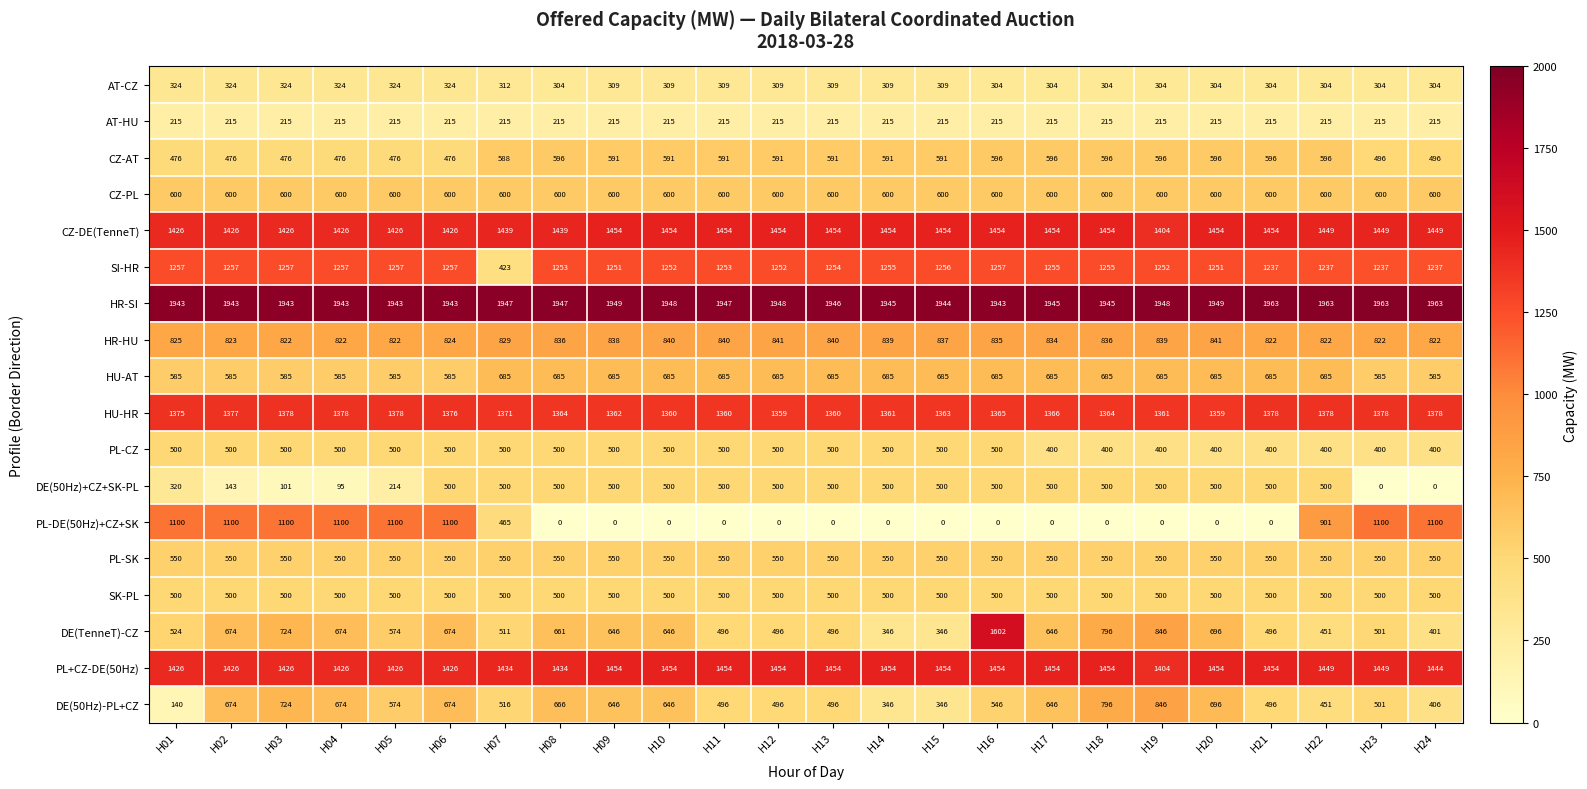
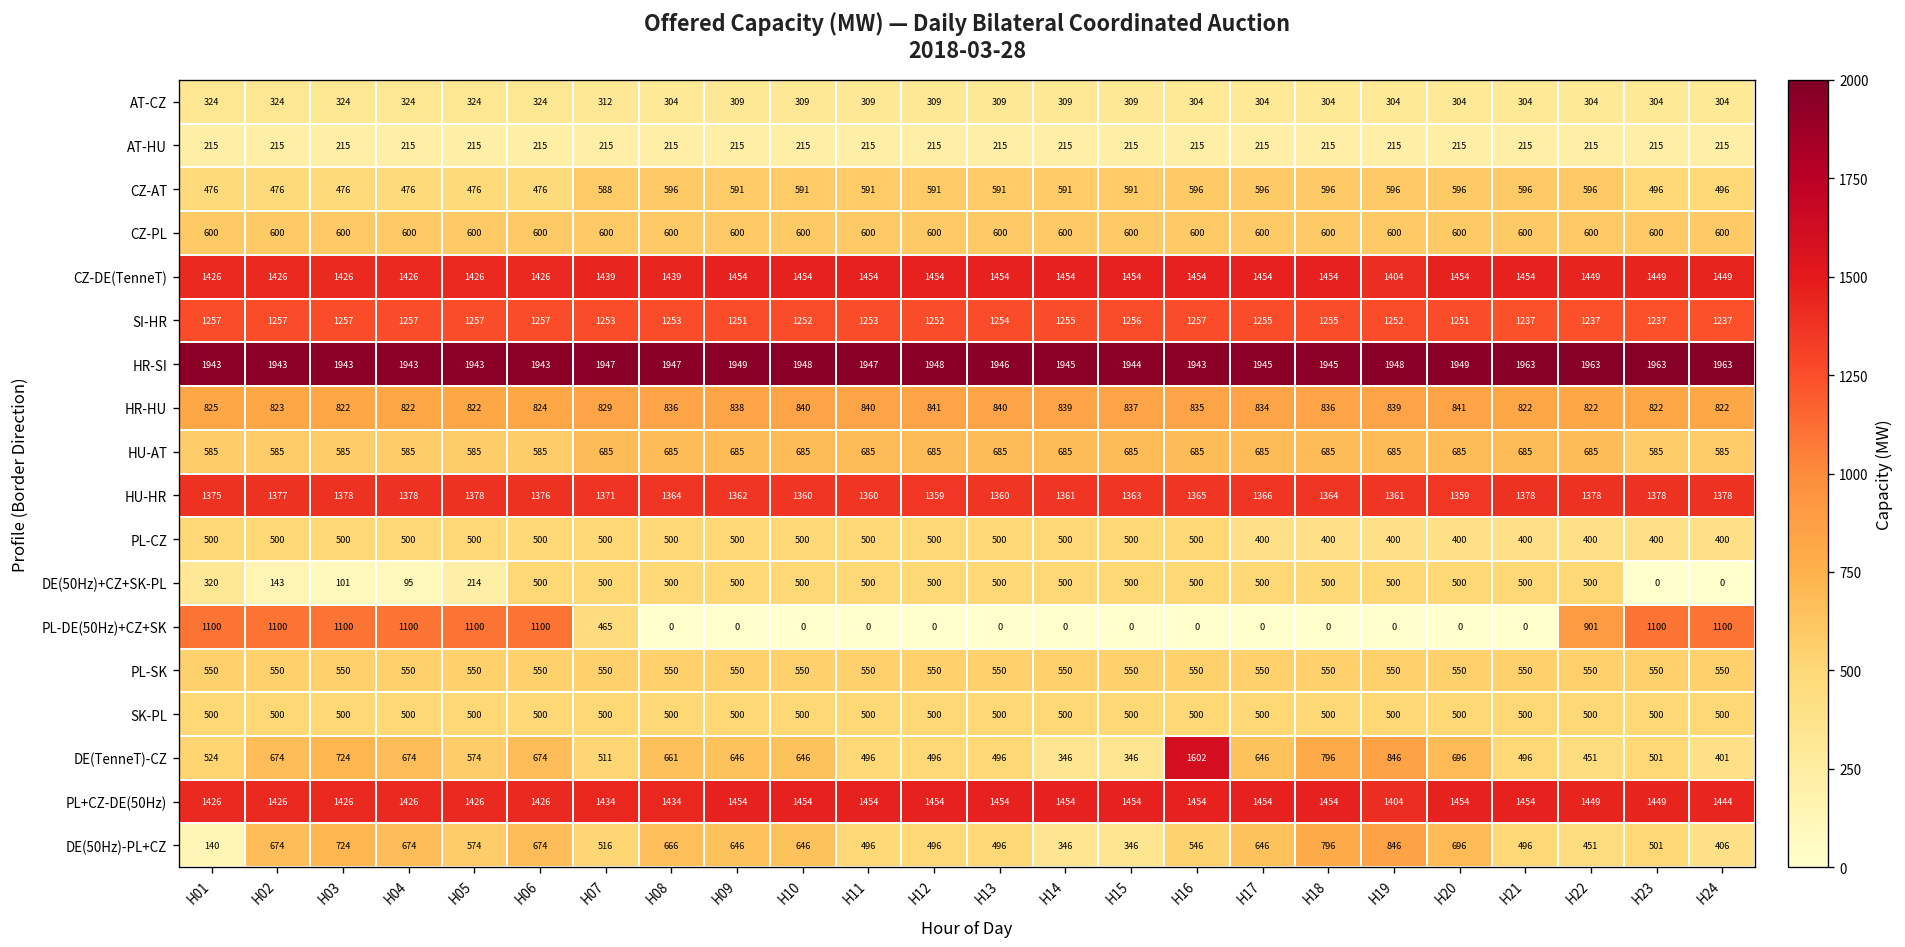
SI-HR, H07: 423 -> 1253
